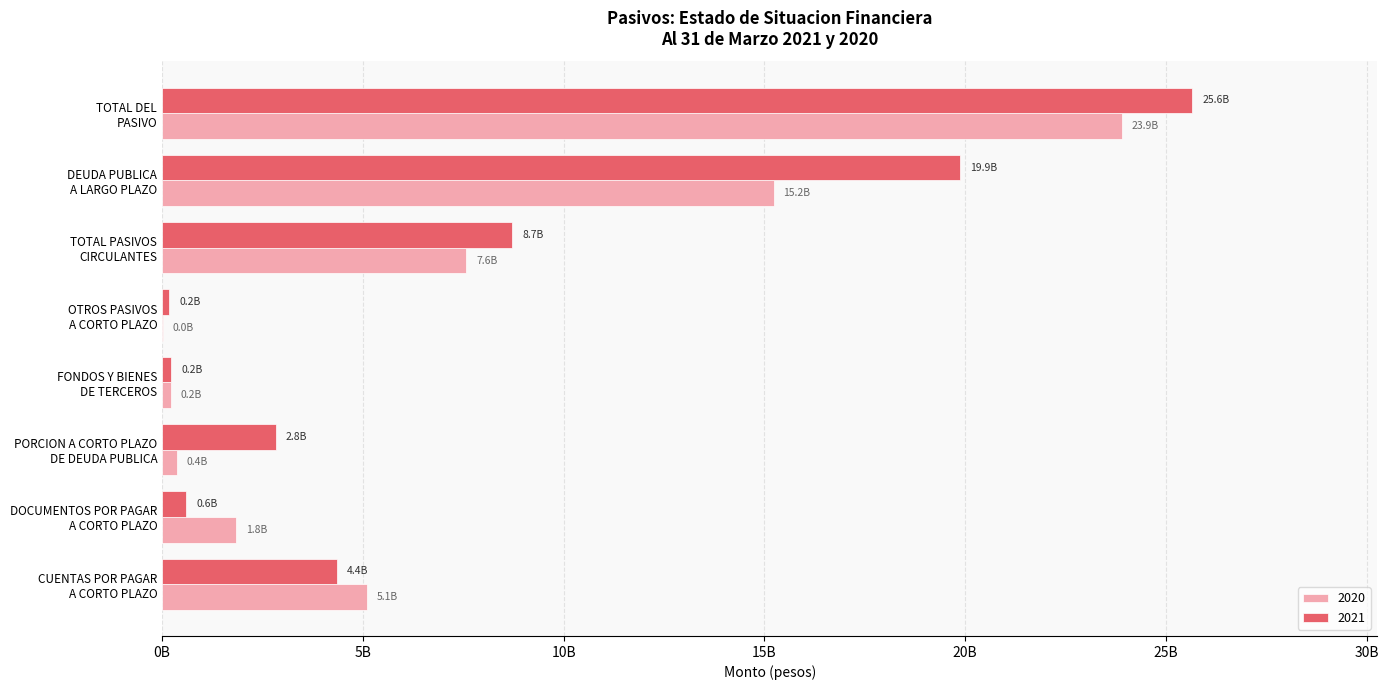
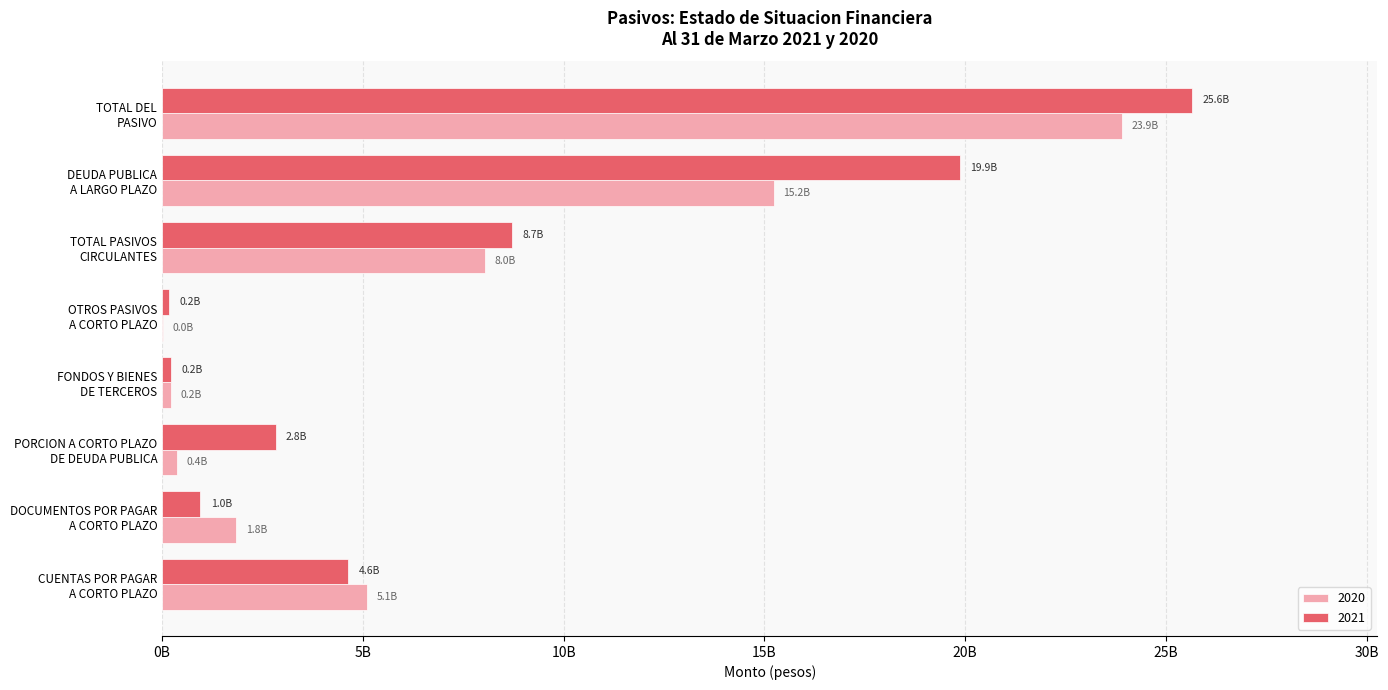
2020, TOTAL PASIVOS CIRCULANTES: 7.6B -> 8.0B
2021, DOCUMENTOS POR PAGAR A CORTO PLAZO: 0.6B -> 1.0B
2021, CUENTAS POR PAGAR A CORTO PLAZO: 4.4B -> 4.6B
